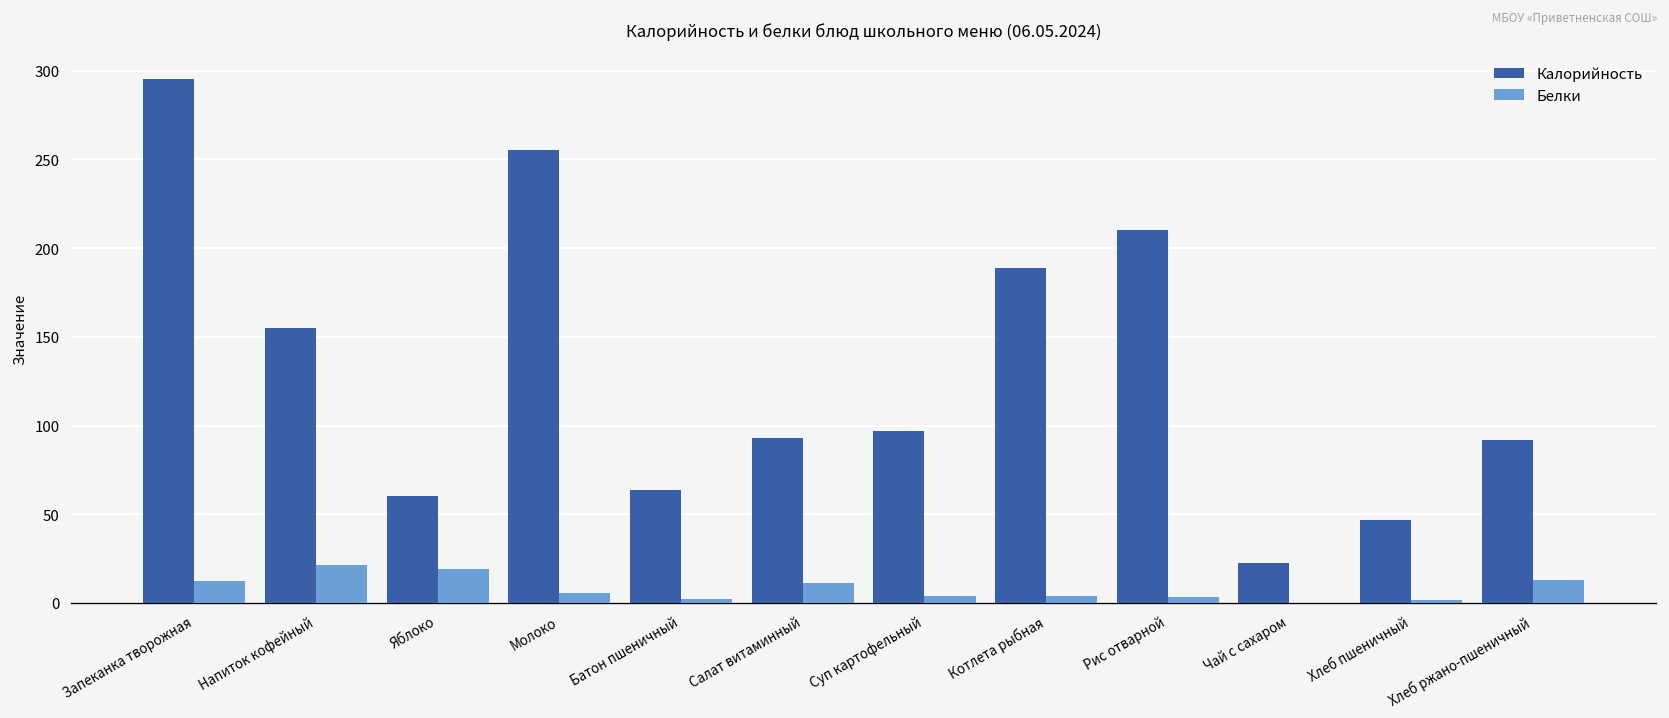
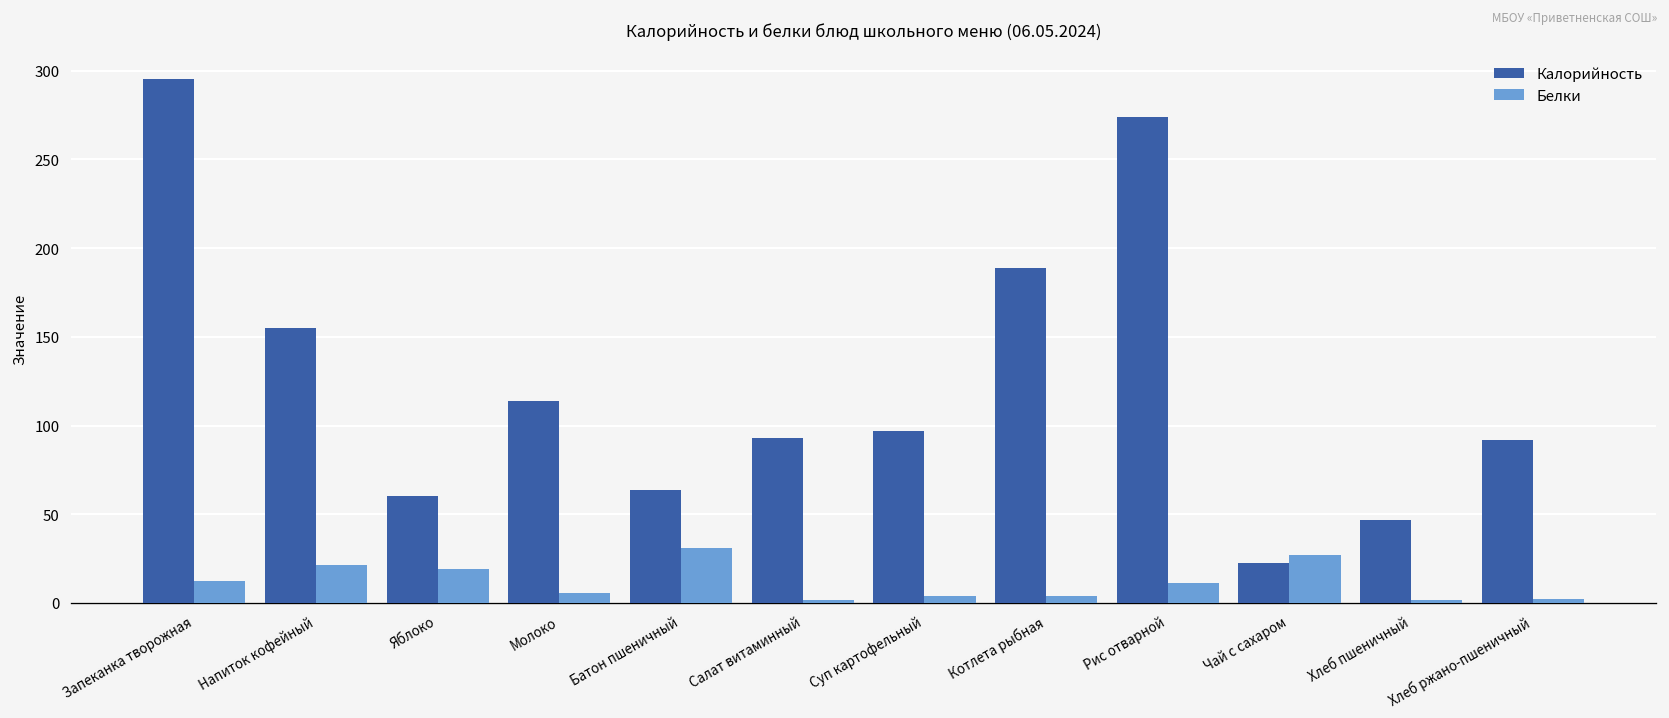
Калорийность, Молоко: 256 -> 114
Белки, Батон пшеничный: 2 -> 31
Белки, Салат витаминный: 11 -> 2
Калорийность, Рис отварной: 210 -> 274
Белки, Рис отварной: 4 -> 11
Белки, Чай с сахаром: 0 -> 27
Белки, Хлеб ржано-пшеничный: 13 -> 2
